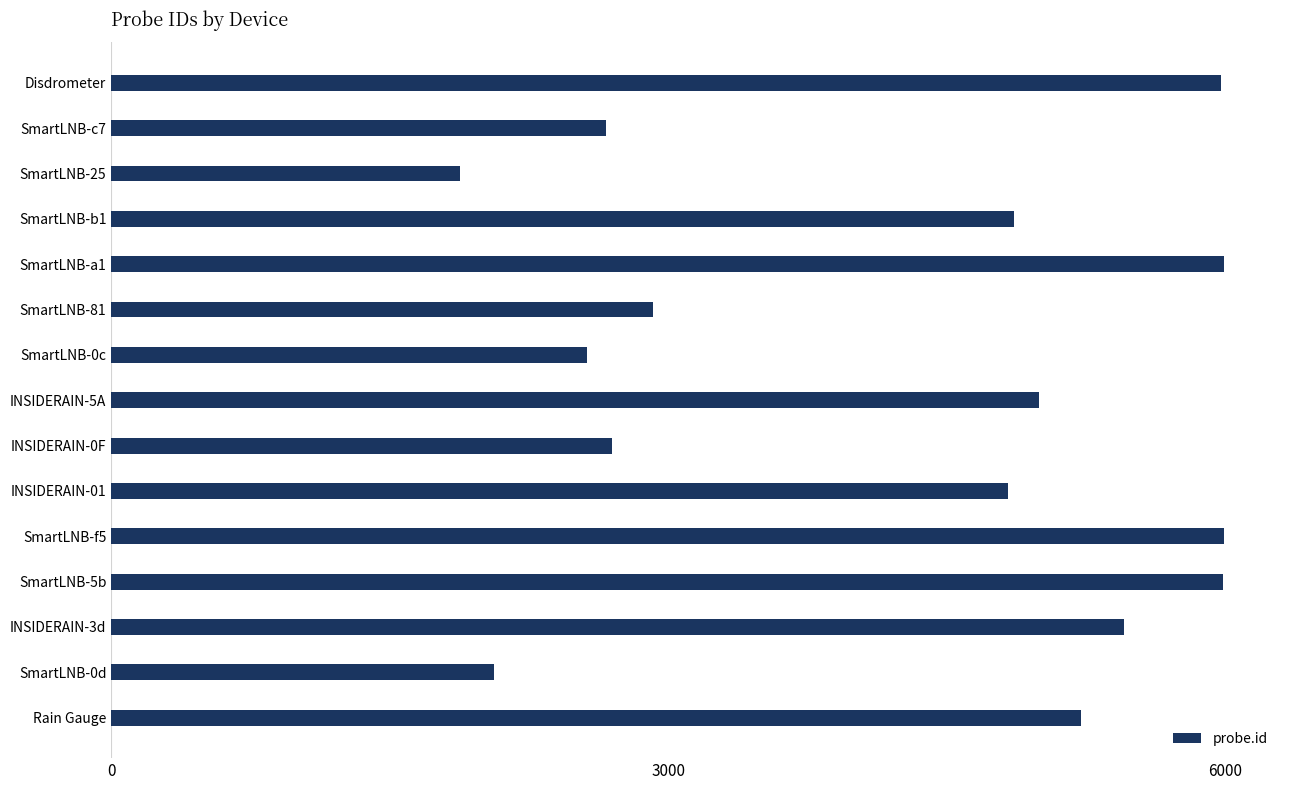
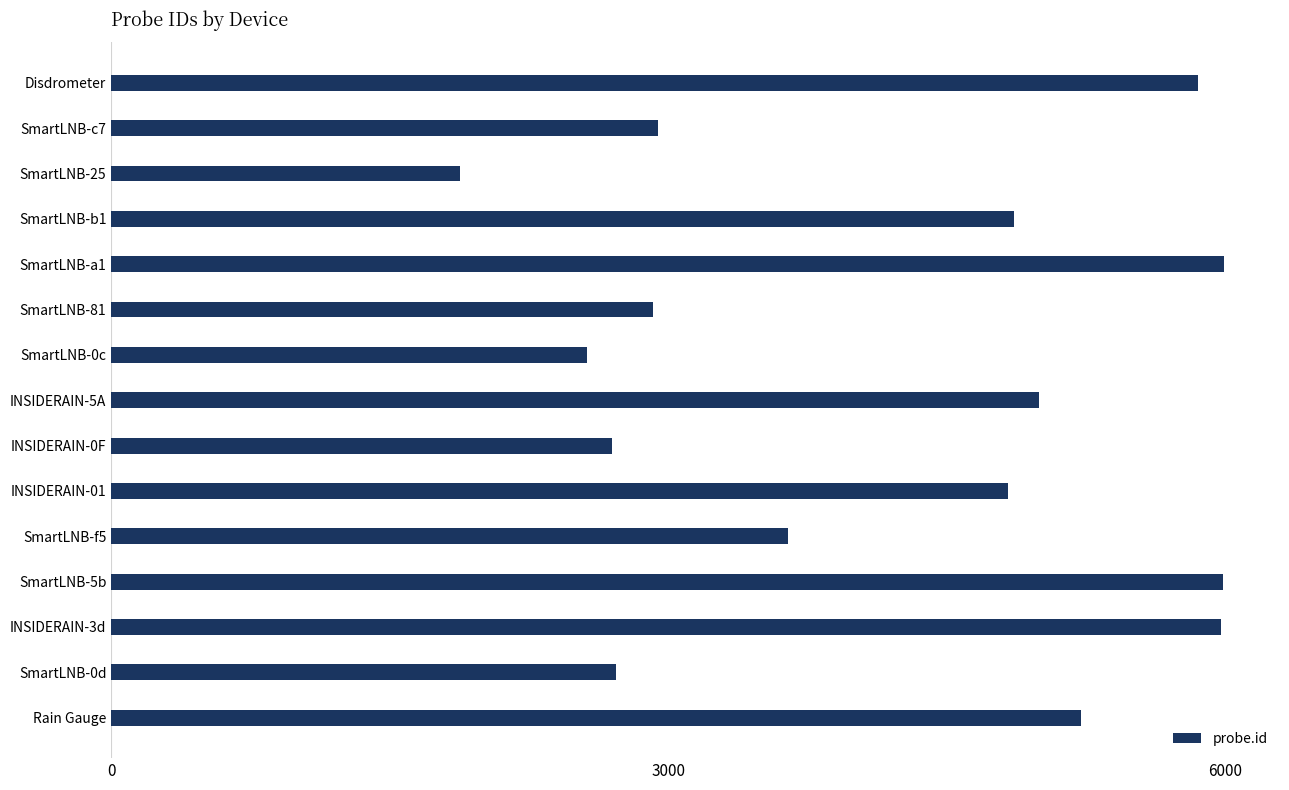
Disdrometer: 5980 -> 5860
SmartLNB-c7: 2670 -> 2950
SmartLNB-f5: 5990 -> 3650
INSIDERAIN-3d: 5460 -> 5980
SmartLNB-0d: 2060 -> 2720
